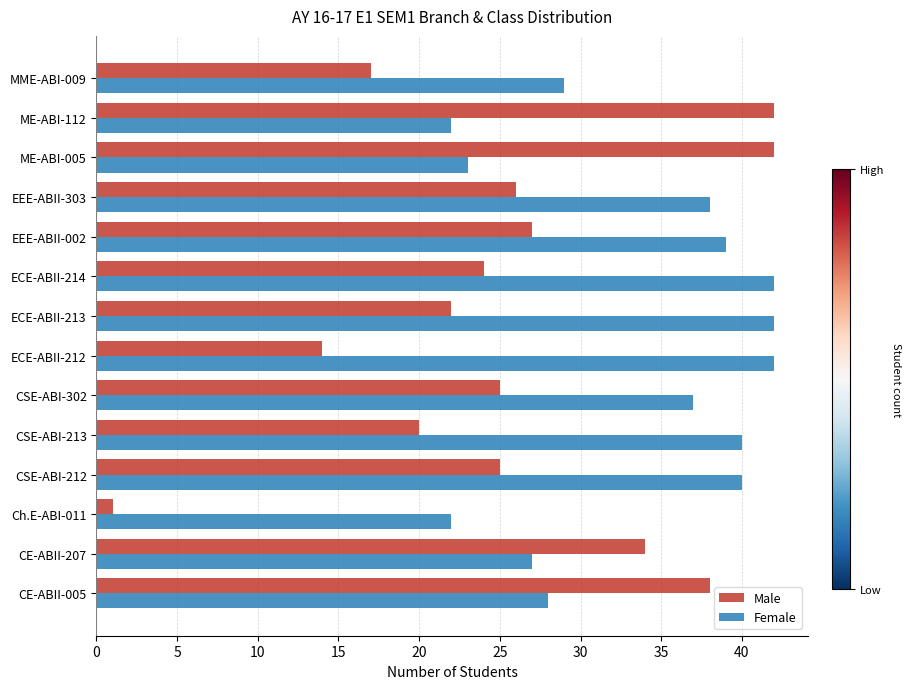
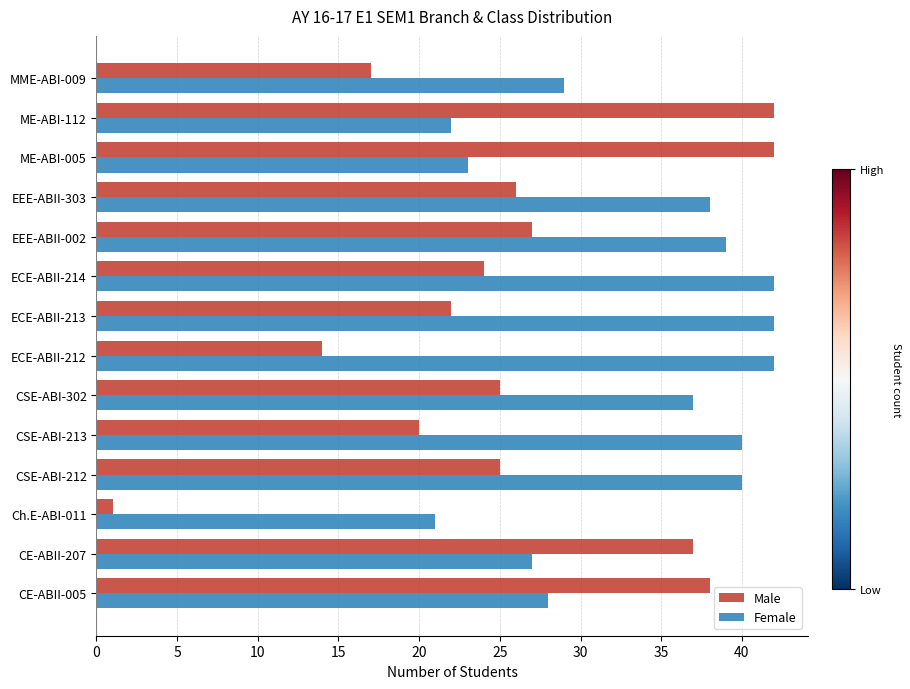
Female, Ch.E-ABI-011: 22 -> 21
Male, CE-ABII-207: 34 -> 37
